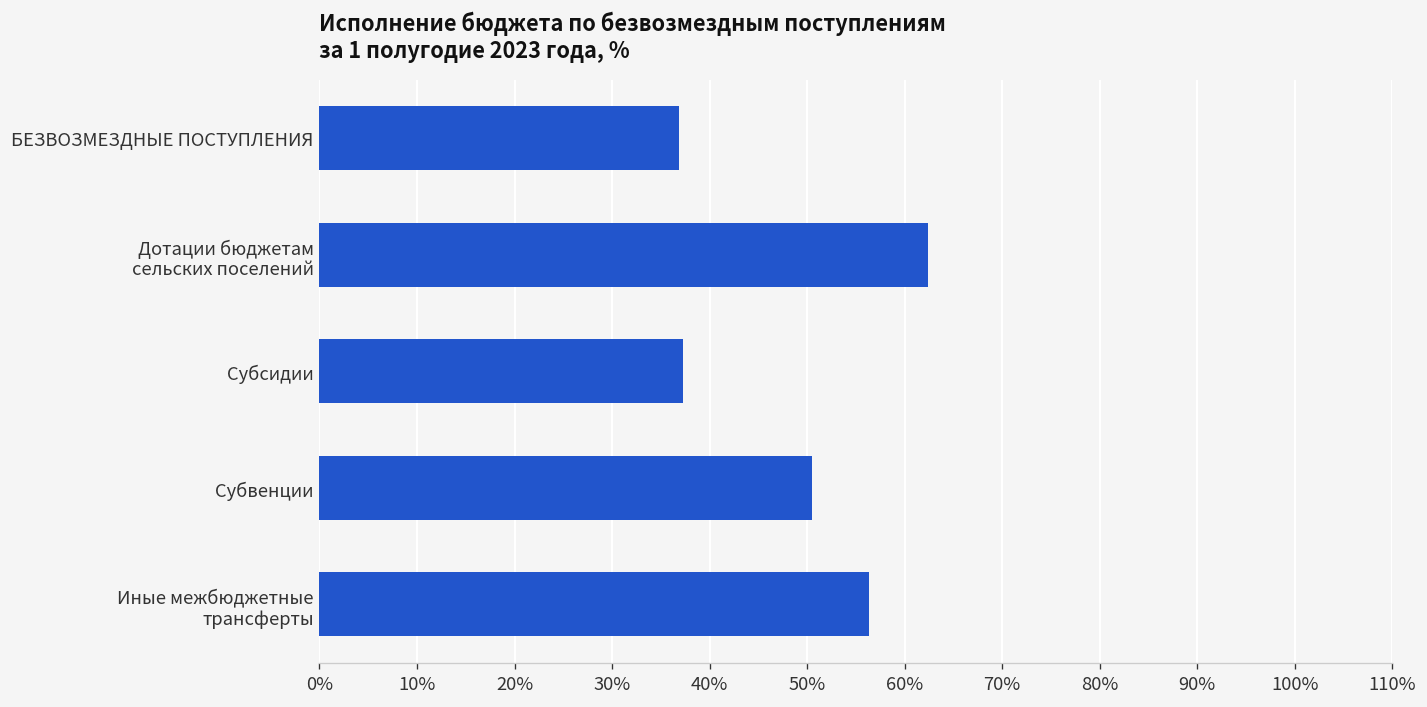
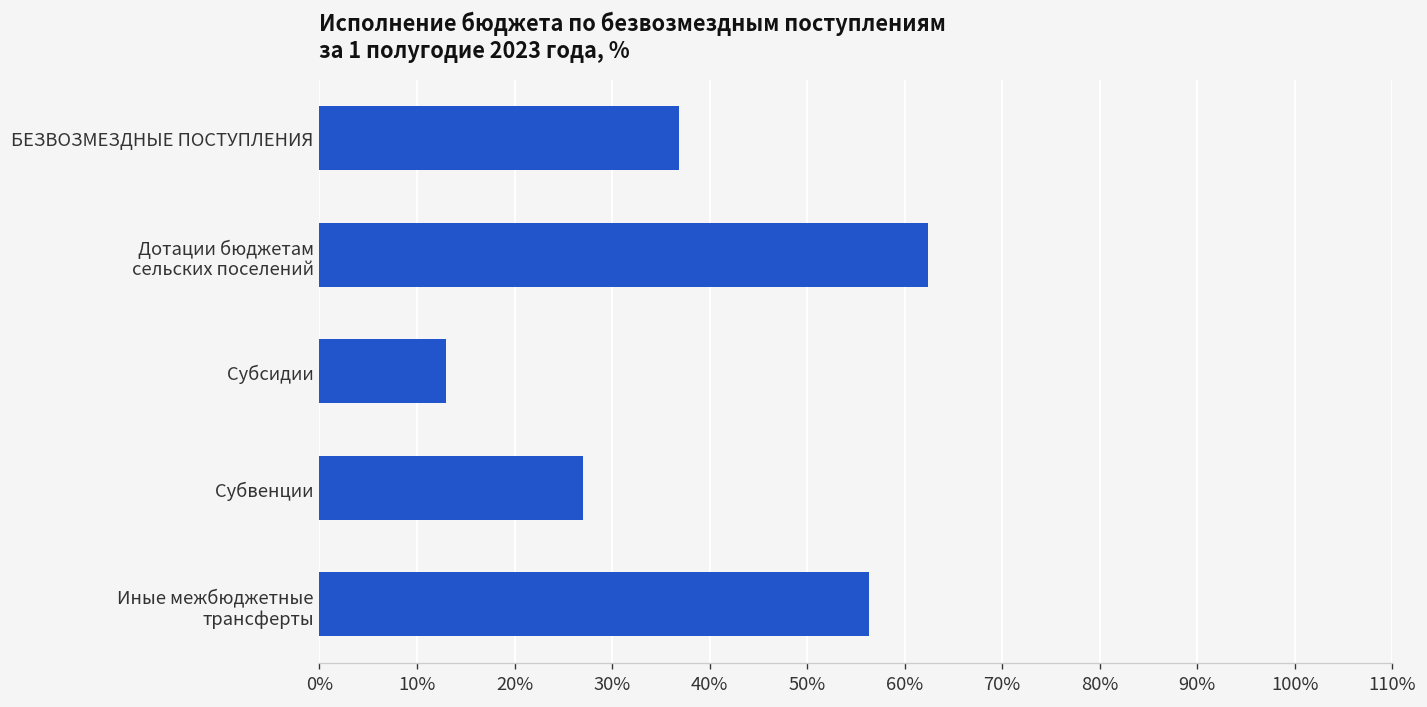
Субсидии: 37% -> 13%
Субвенции: 51% -> 27%
